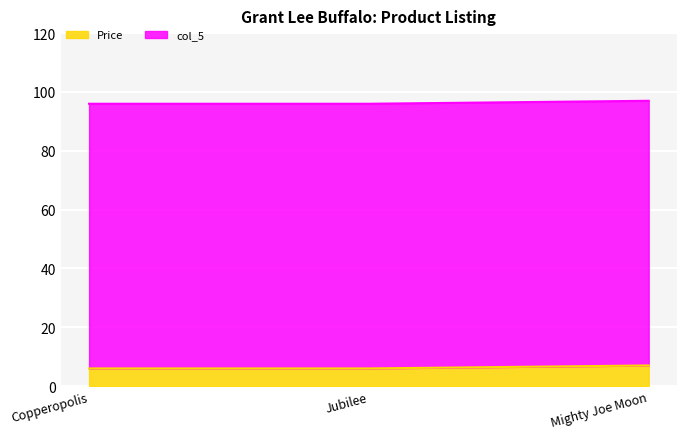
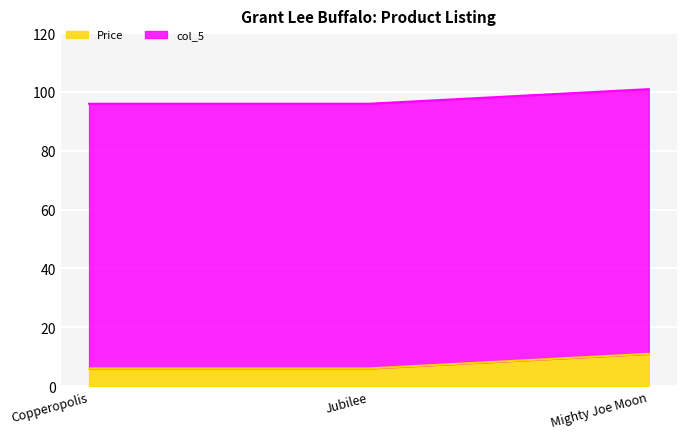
Price, Mighty Joe Moon: 7 -> 11
